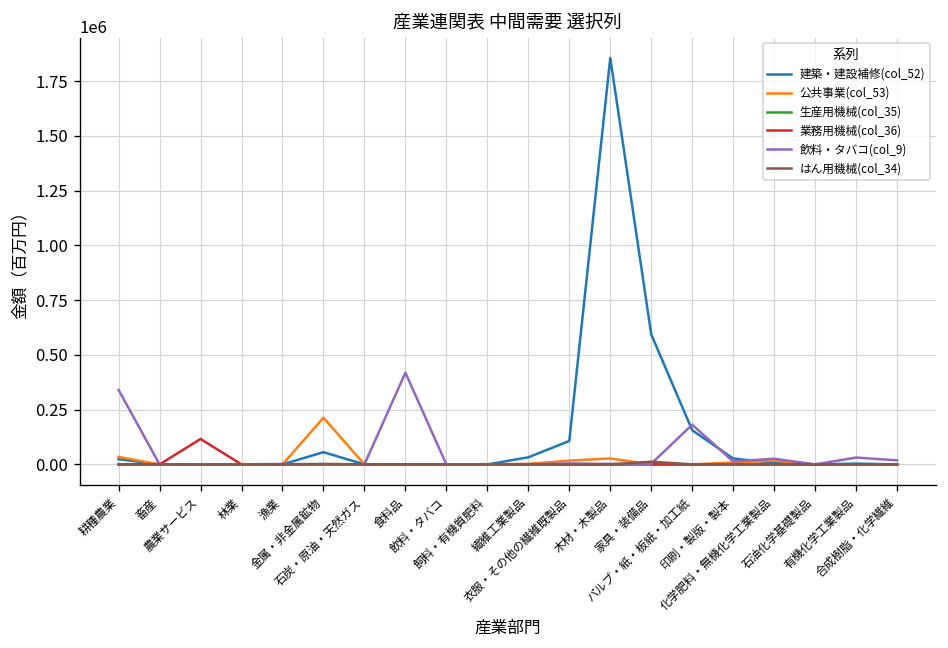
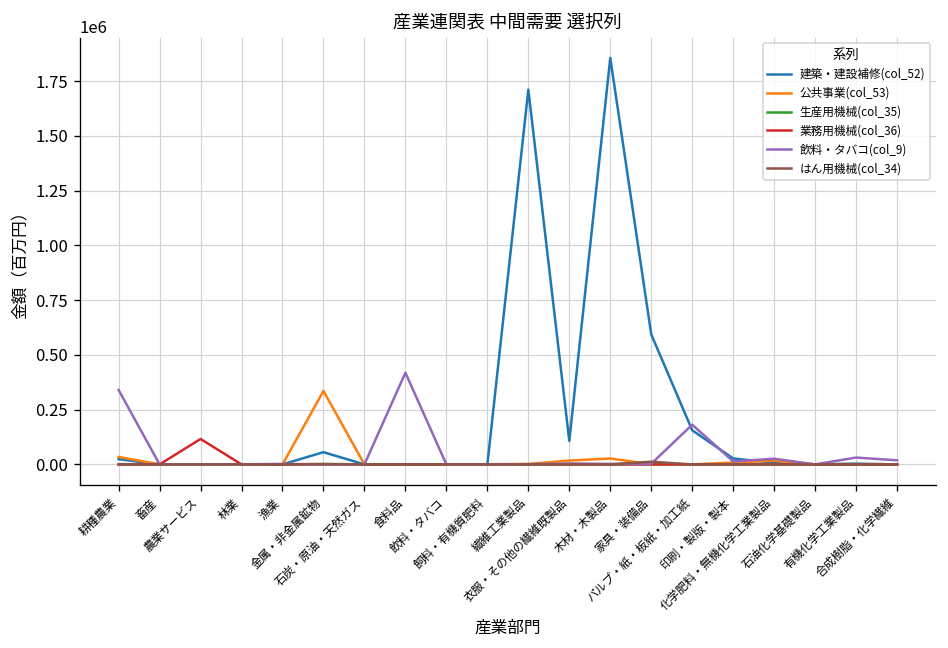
公共事業(col_53), 金属・非金属鉱物: 210000 -> 340000
建築・建設補修(col_52), 繊維工業製品: 30000 -> 1710000
